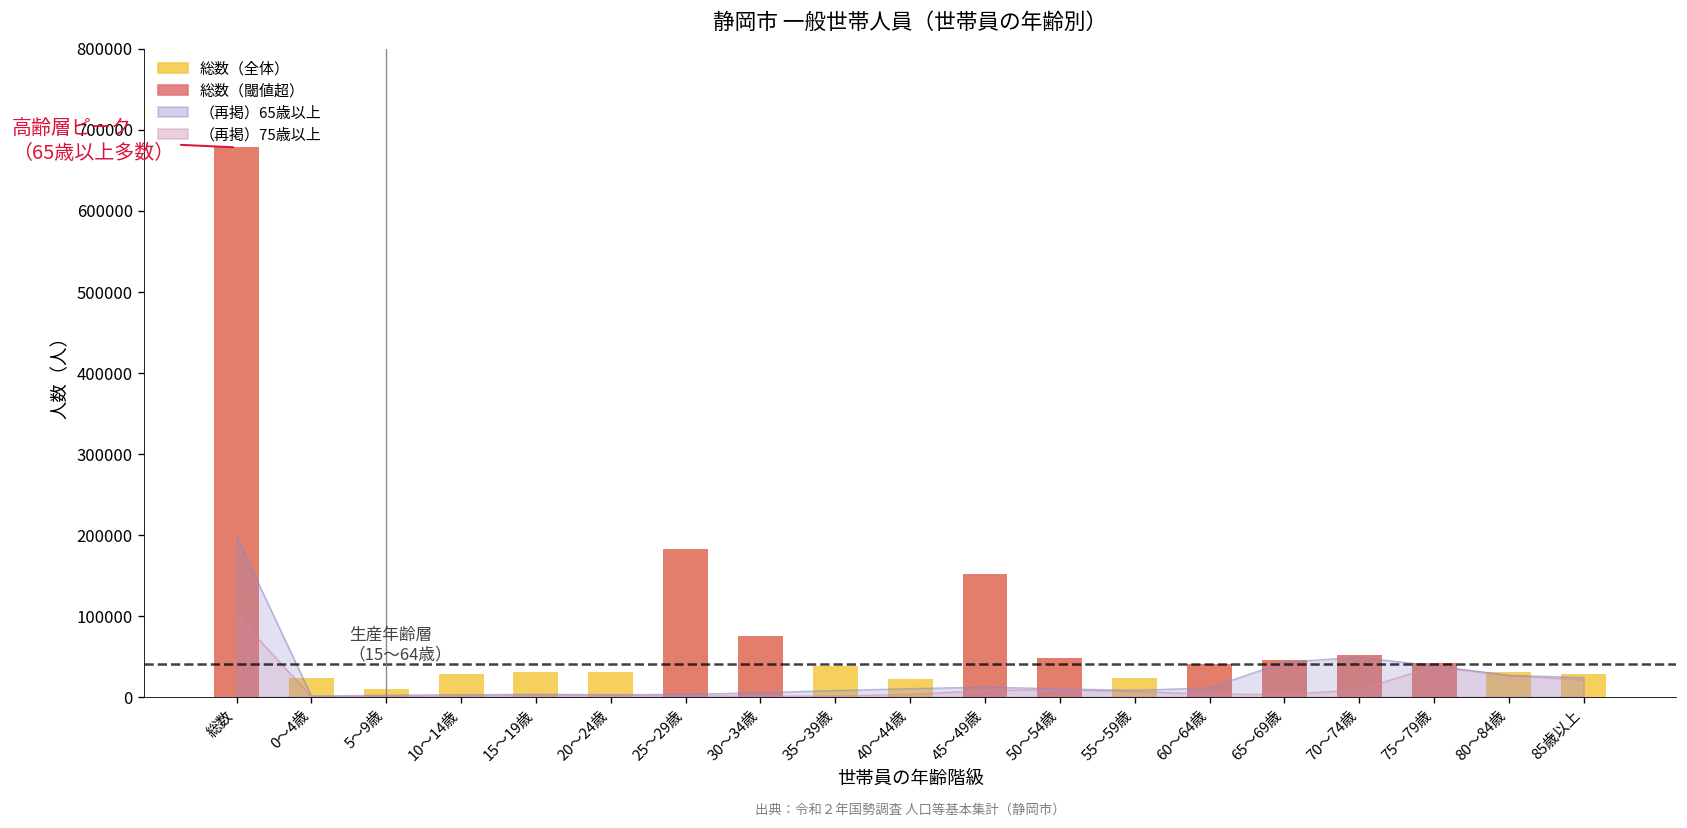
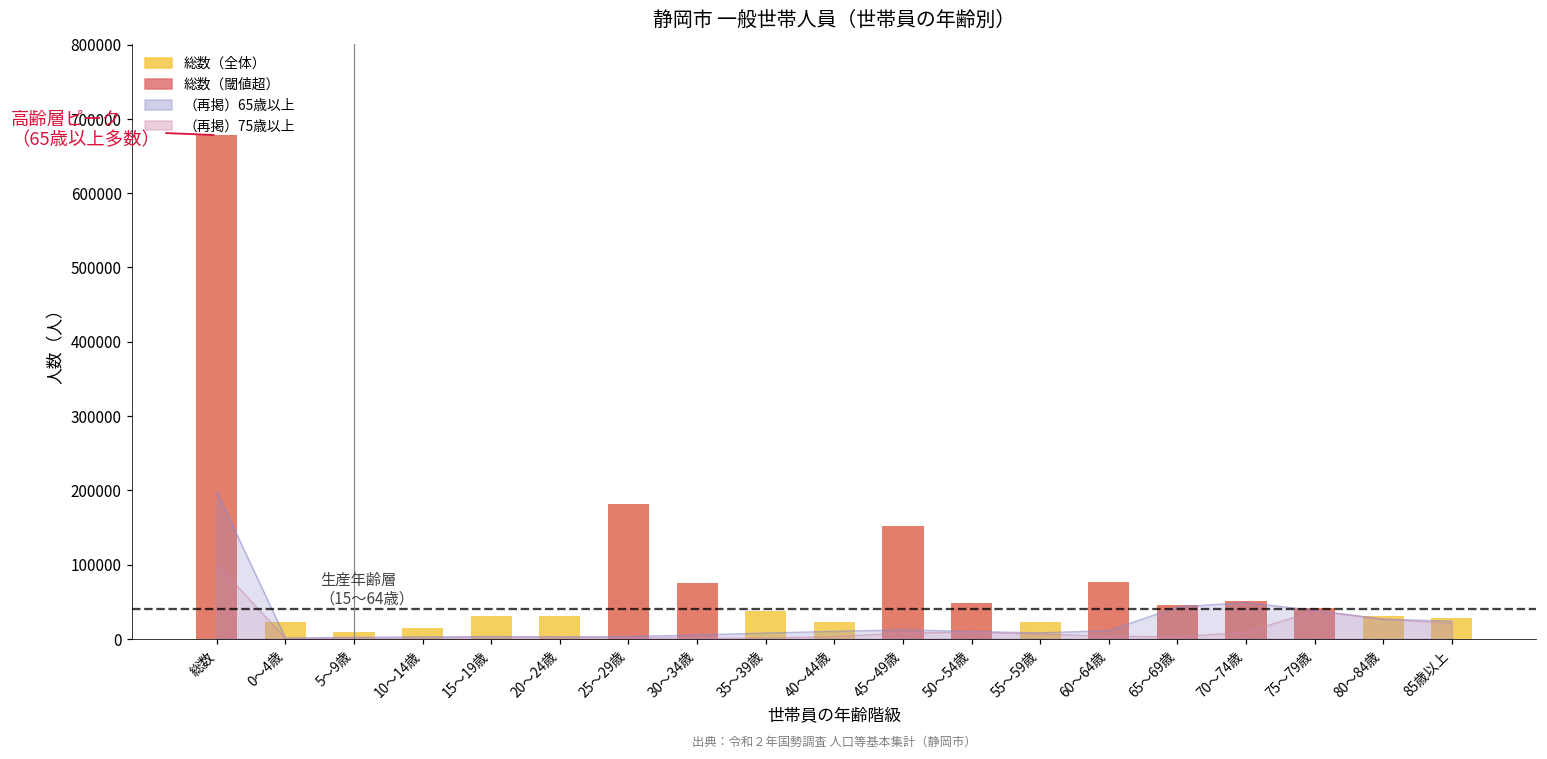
総数（全体）, 10～14歳: 30000 -> 10000
総数（全体）, 60～64歳: 40000 -> 80000
